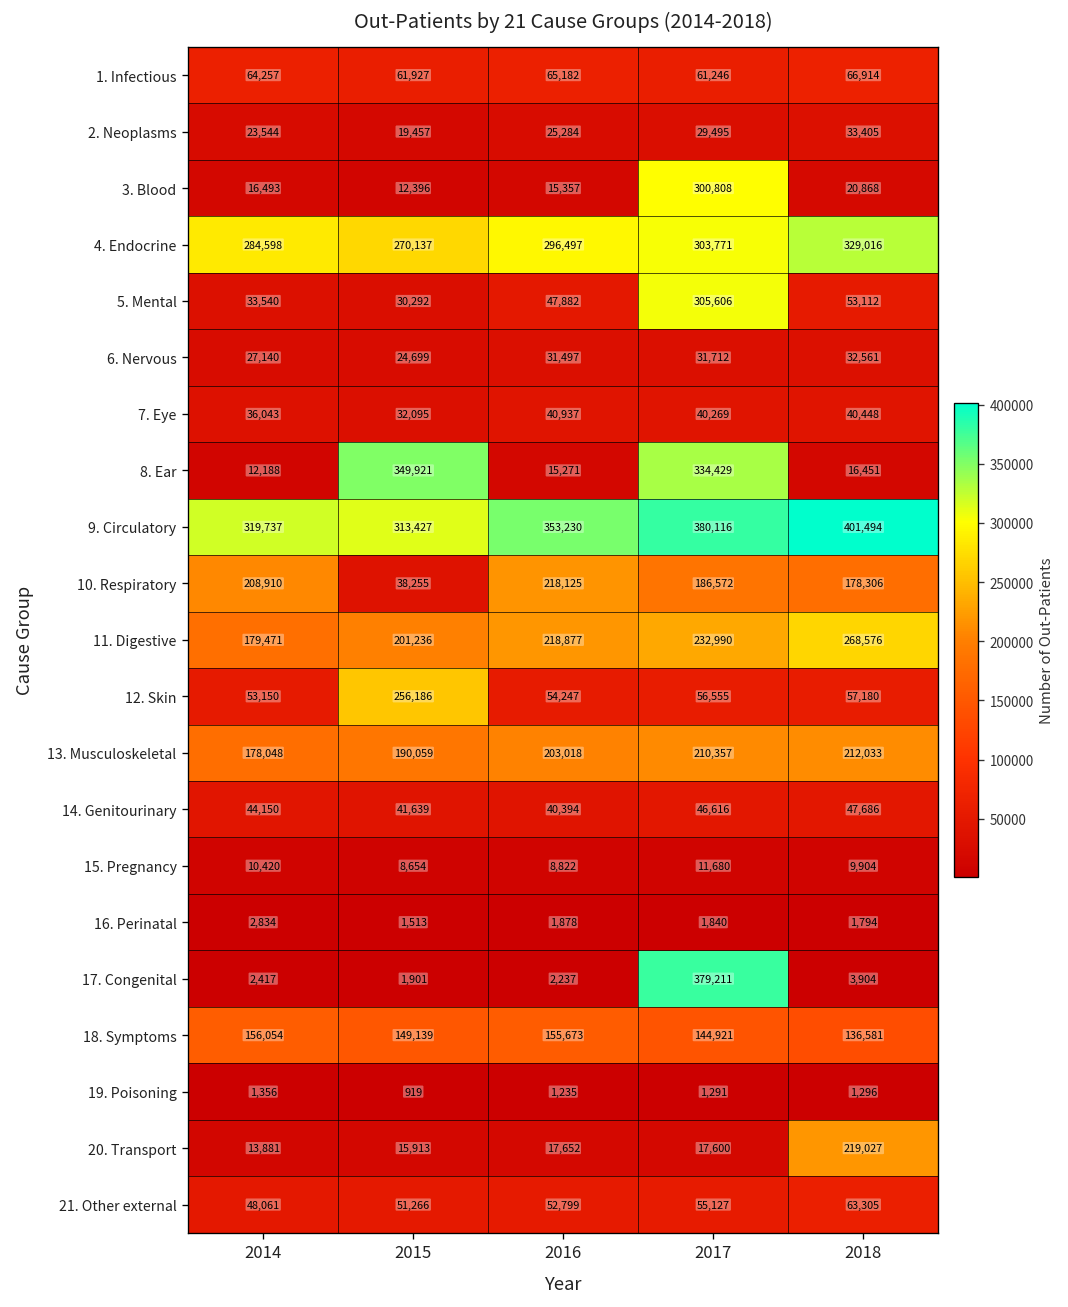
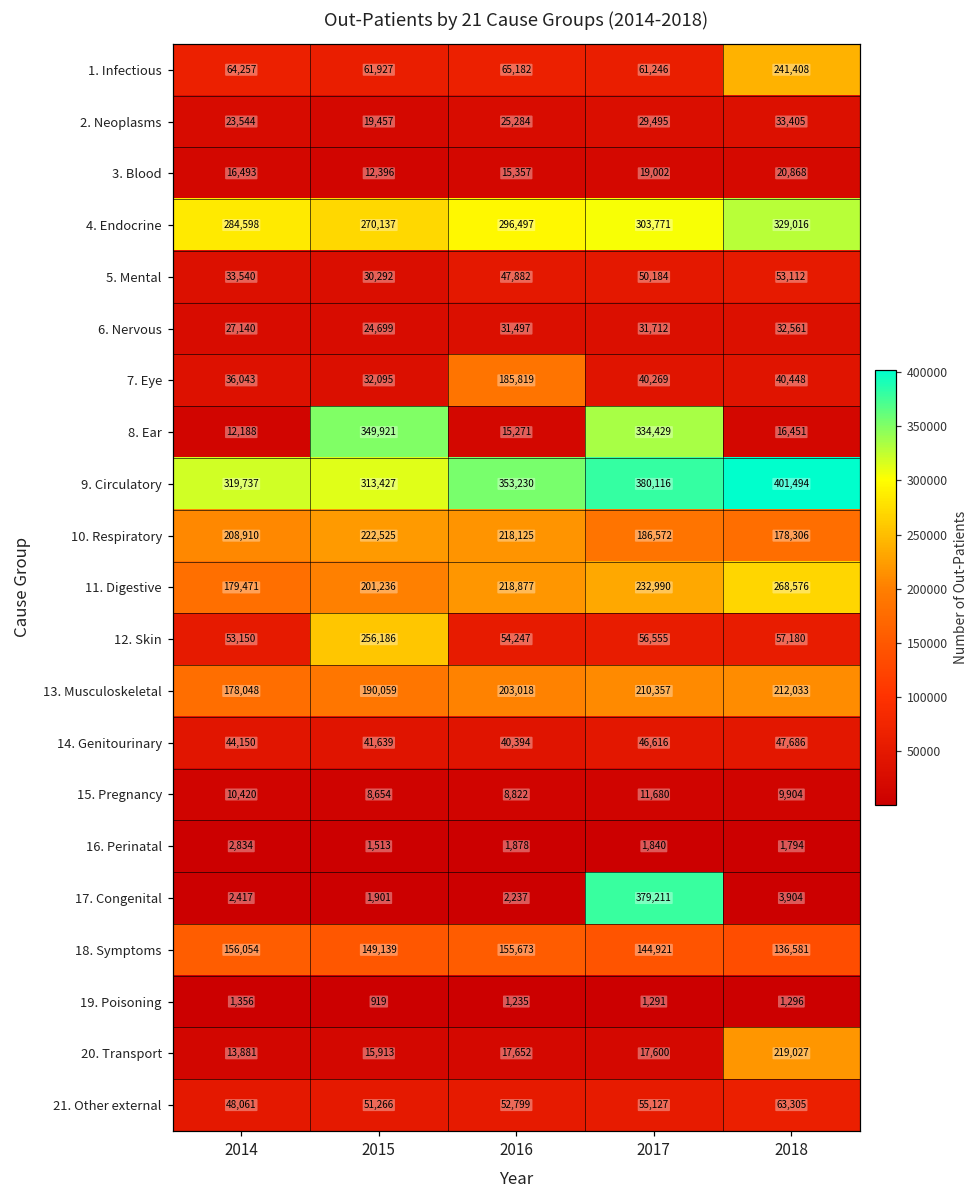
1. Infectious, 2018: 66,914 -> 241,408
3. Blood, 2017: 300,808 -> 19,002
5. Mental, 2017: 305,606 -> 50,184
7. Eye, 2016: 40,937 -> 185,819
10. Respiratory, 2015: 38,255 -> 222,525
